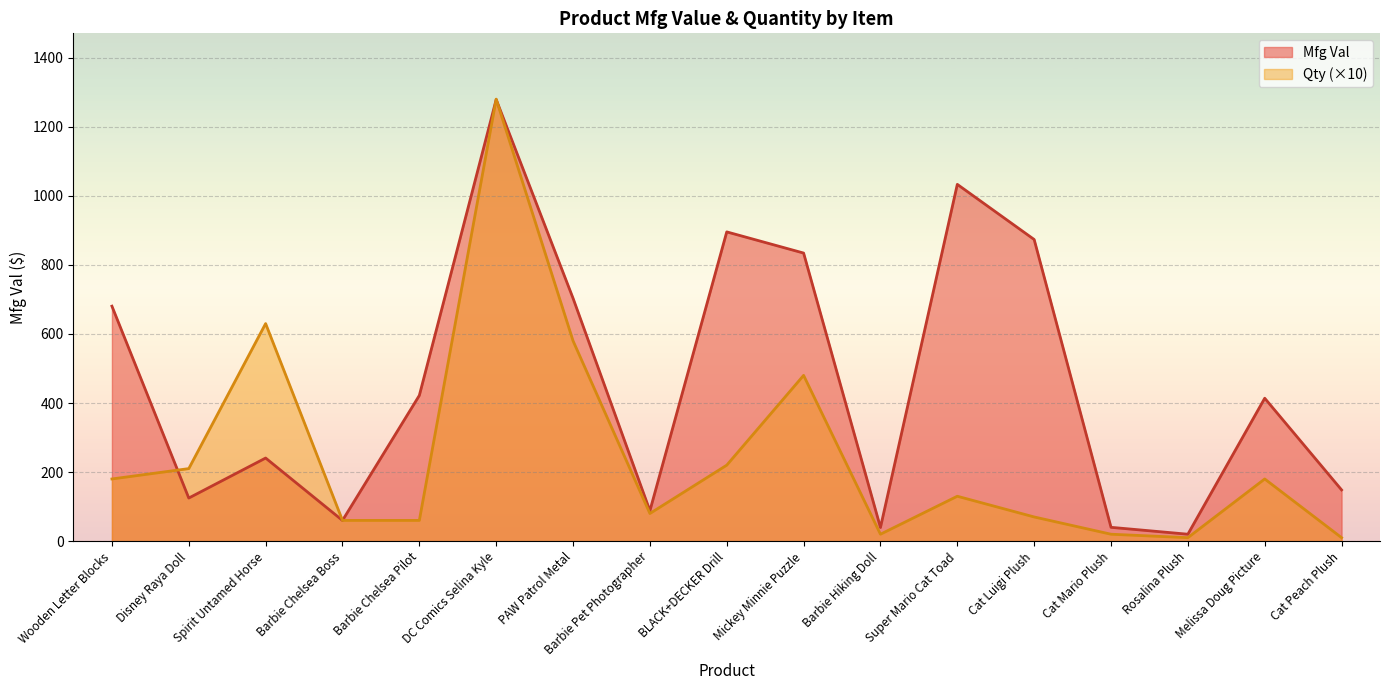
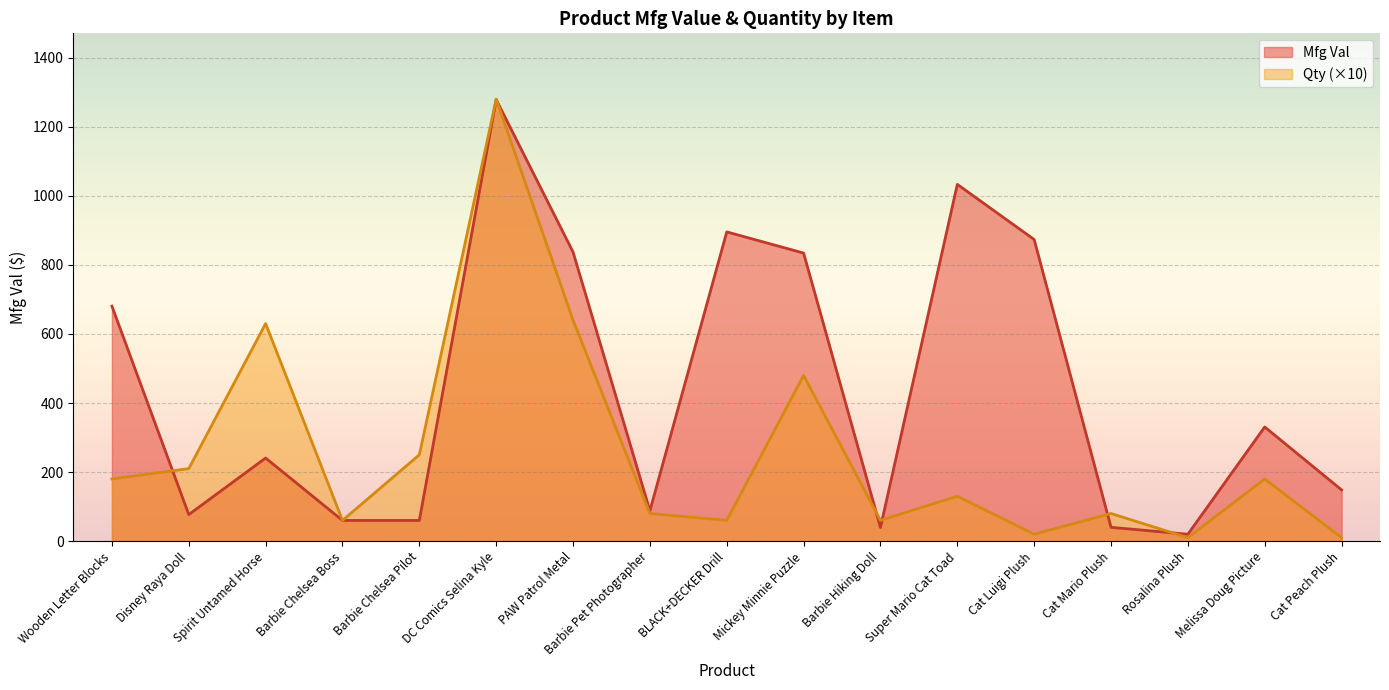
Mfg Val, Disney Raya Doll: 120 -> 80
Mfg Val, Barbie Chelsea Pilot: 420 -> 60
Qty (×10), Barbie Chelsea Pilot: 60 -> 250
Mfg Val, PAW Patrol Metal: 700 -> 840
Qty (×10), PAW Patrol Metal: 580 -> 640
Qty (×10), BLACK+DECKER Drill: 220 -> 60
Qty (×10), Barbie Hiking Doll: 20 -> 60
Qty (×10), Cat Luigi Plush: 70 -> 20
Qty (×10), Cat Mario Plush: 20 -> 80
Mfg Val, Melissa Doug Picture: 410 -> 330
